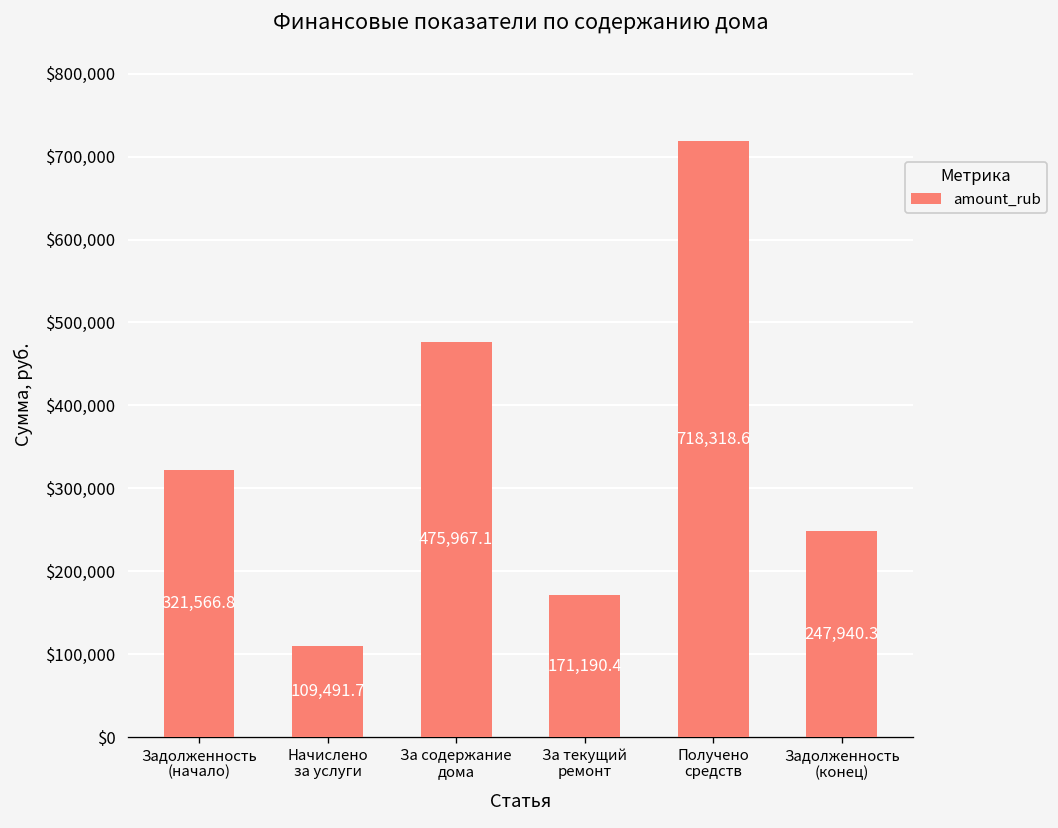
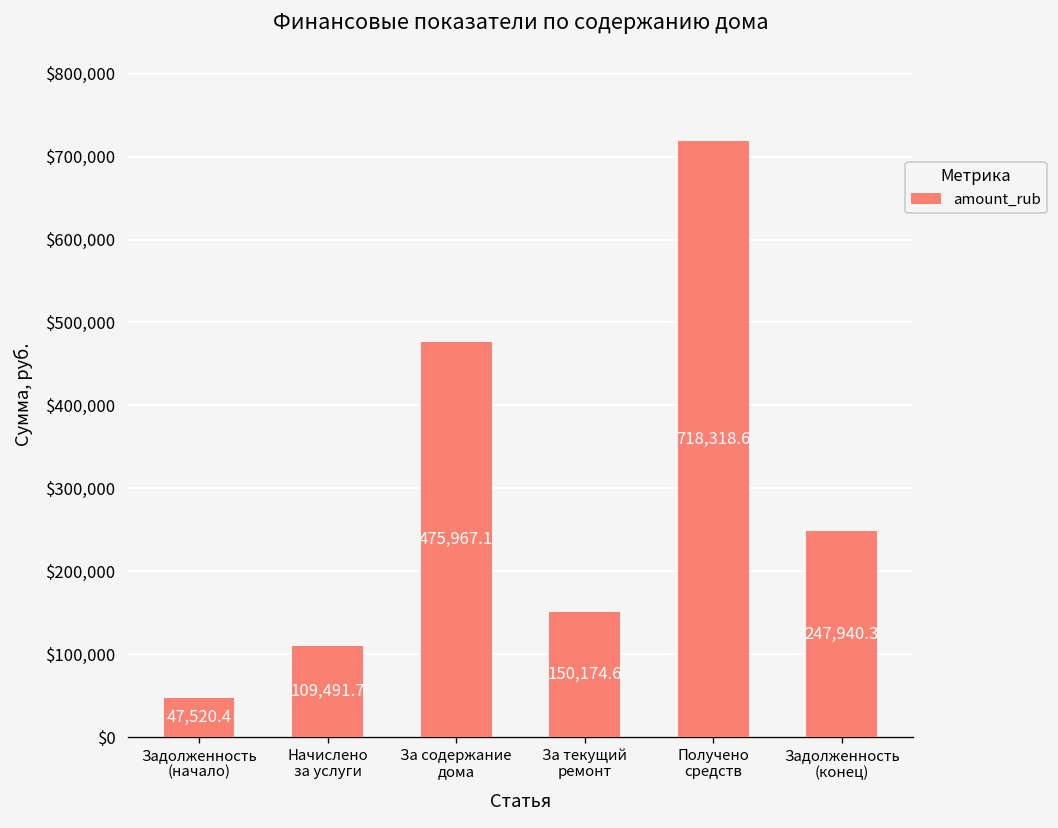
Задолженность (начало): 321,566.8 -> 47,520.4
За текущий ремонт: 171,190.4 -> 150,174.6
